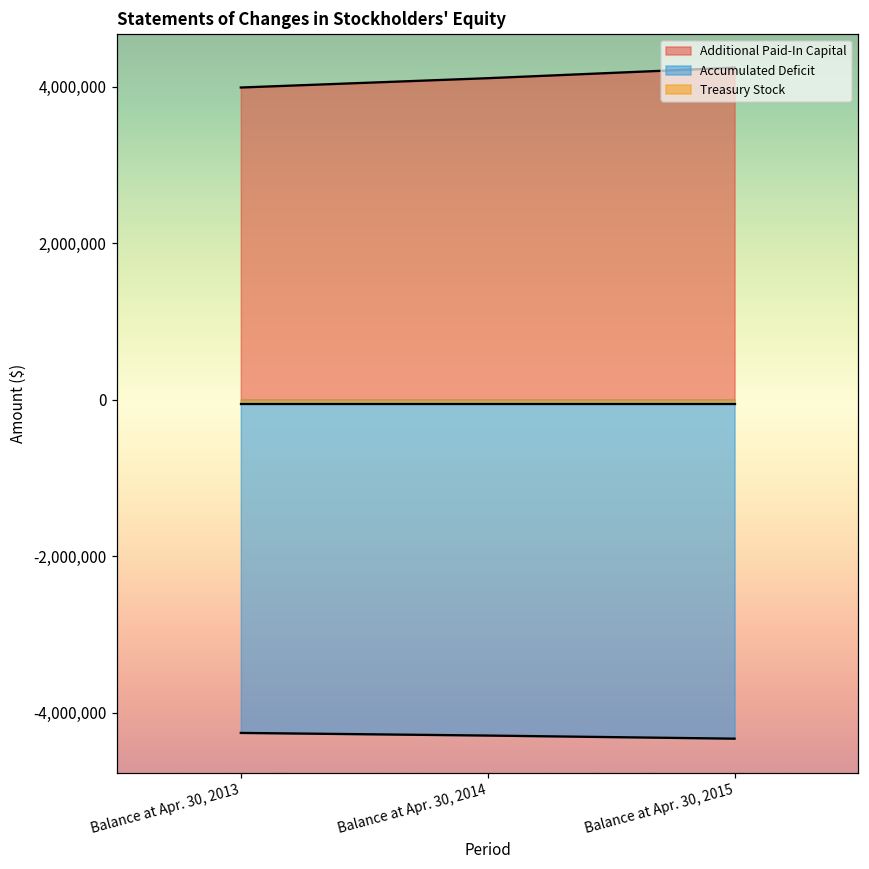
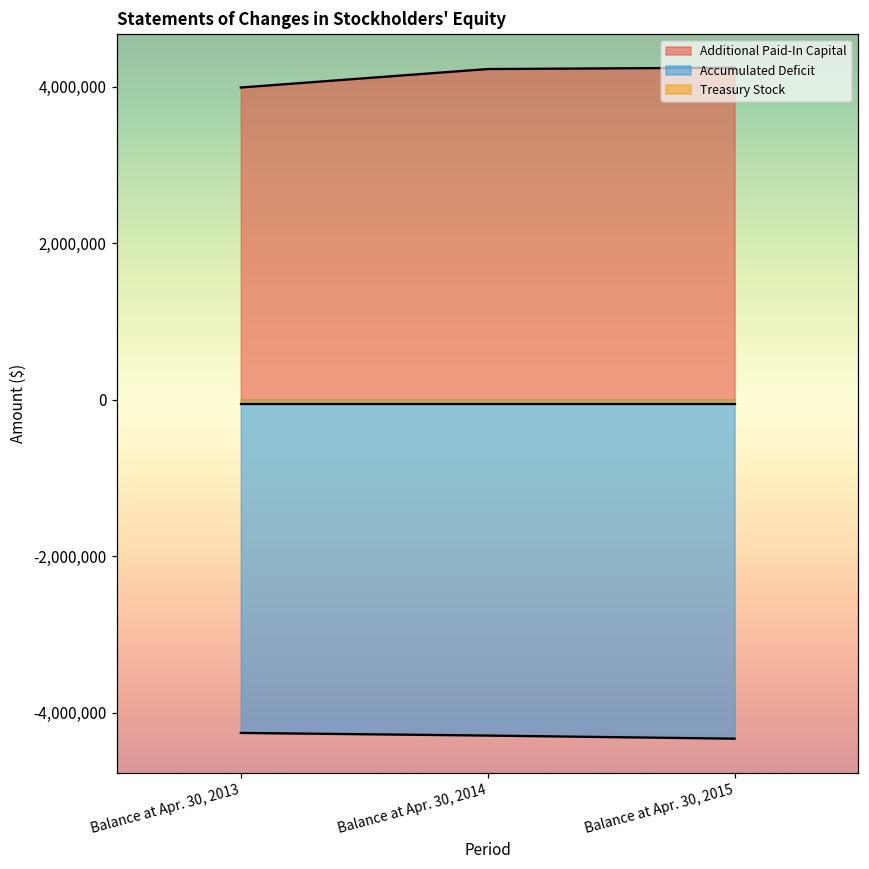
Additional Paid-In Capital, Balance at Apr. 30, 2014: 4,100,000 -> 4,200,000
